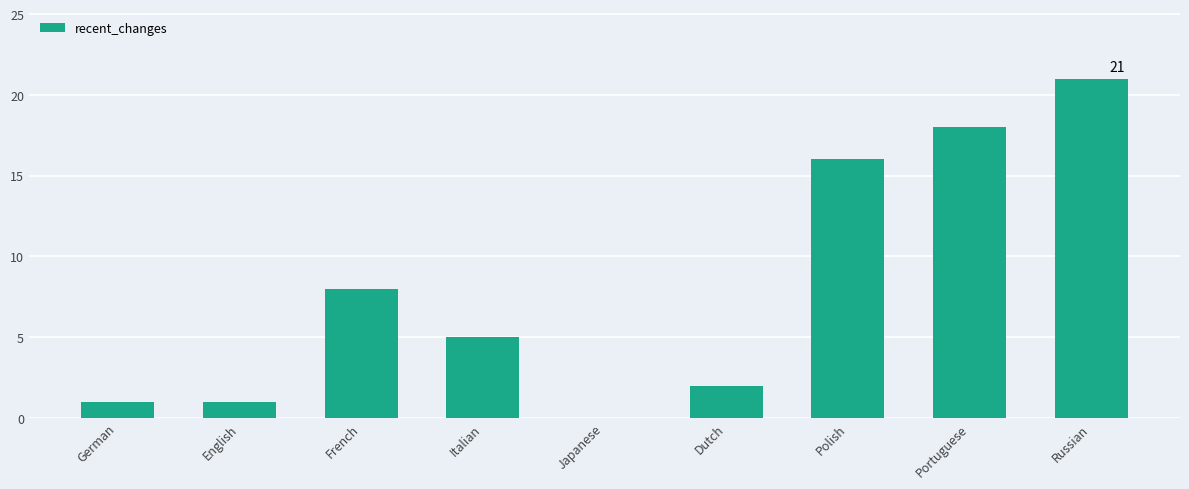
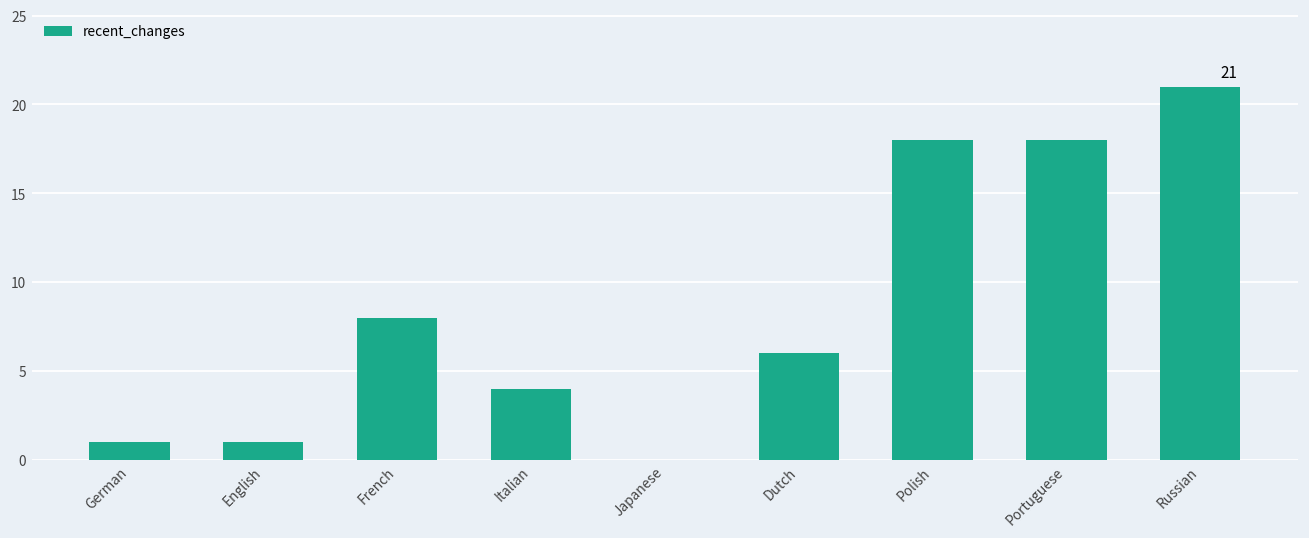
Italian: 5 -> 4
Dutch: 2 -> 6
Polish: 16 -> 18
